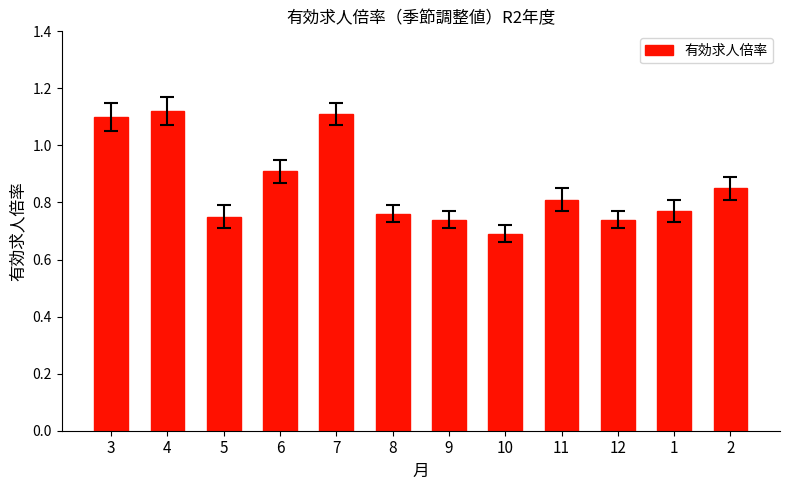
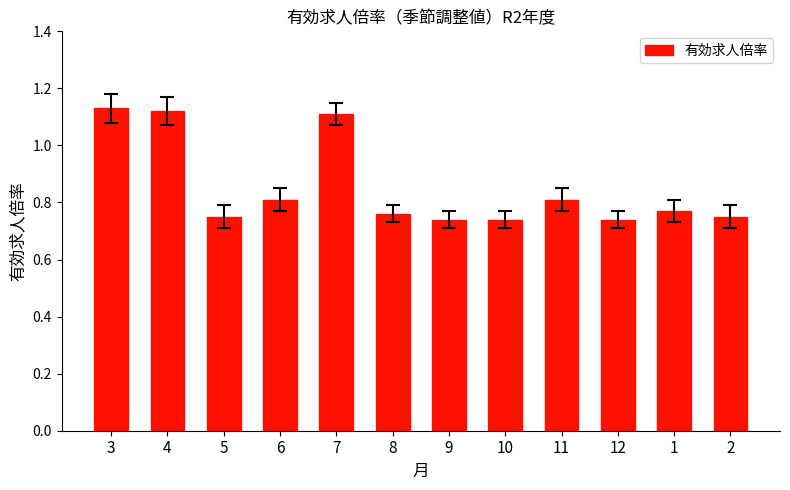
有効求人倍率, 3: 1.10 -> 1.13
有効求人倍率, 6: 0.91 -> 0.81
有効求人倍率, 10: 0.69 -> 0.74
有効求人倍率, 2: 0.85 -> 0.75
